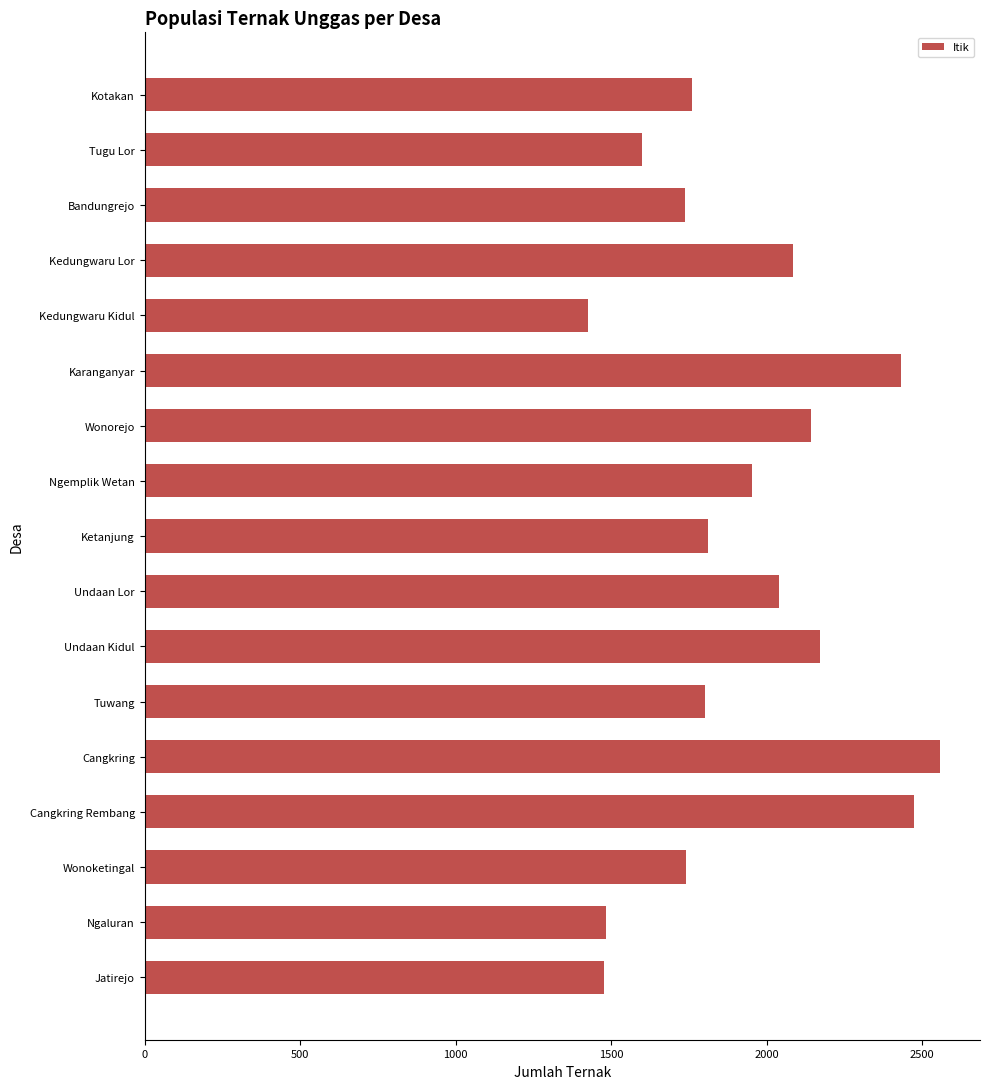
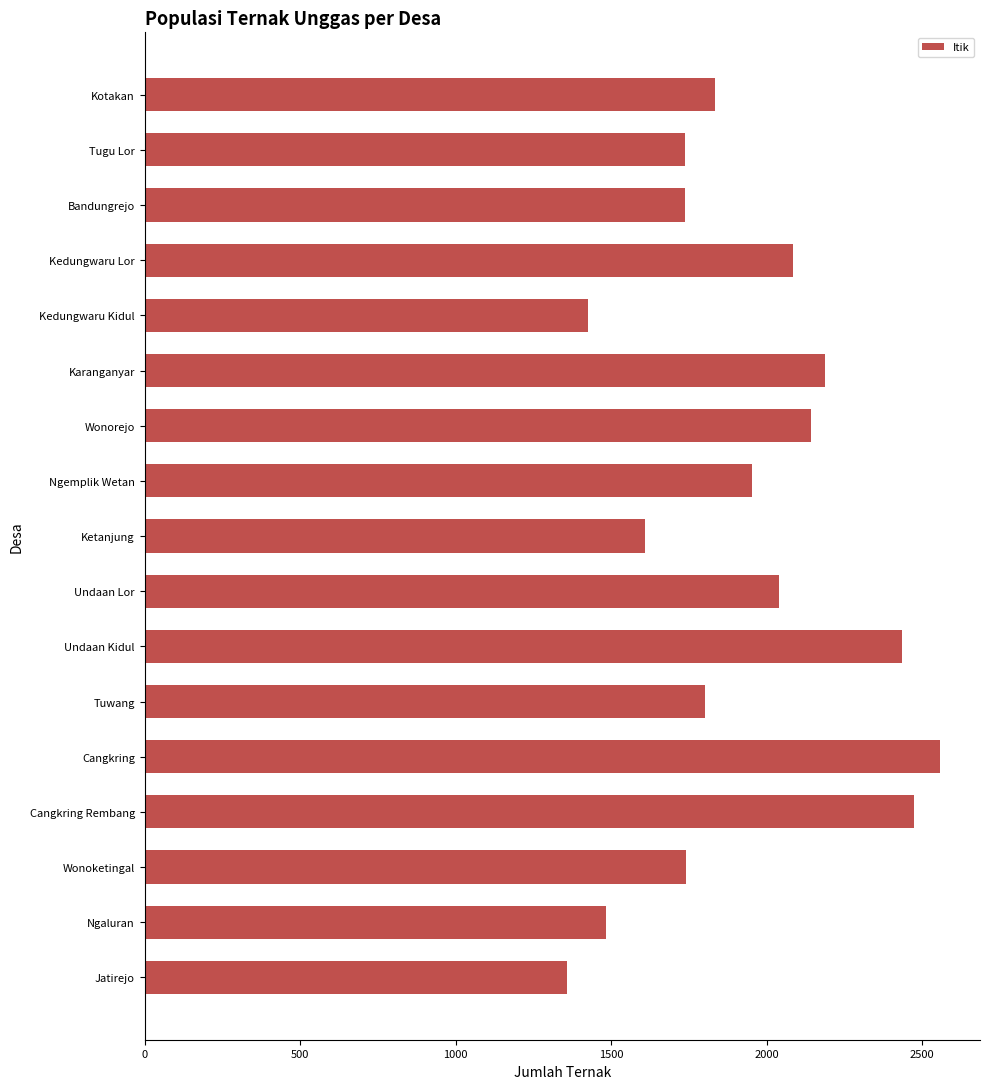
Kotakan: 1760 -> 1830
Tugu Lor: 1600 -> 1740
Karanganyar: 2430 -> 2190
Ketanjung: 1810 -> 1610
Undaan Kidul: 2170 -> 2430
Jatirejo: 1480 -> 1360
